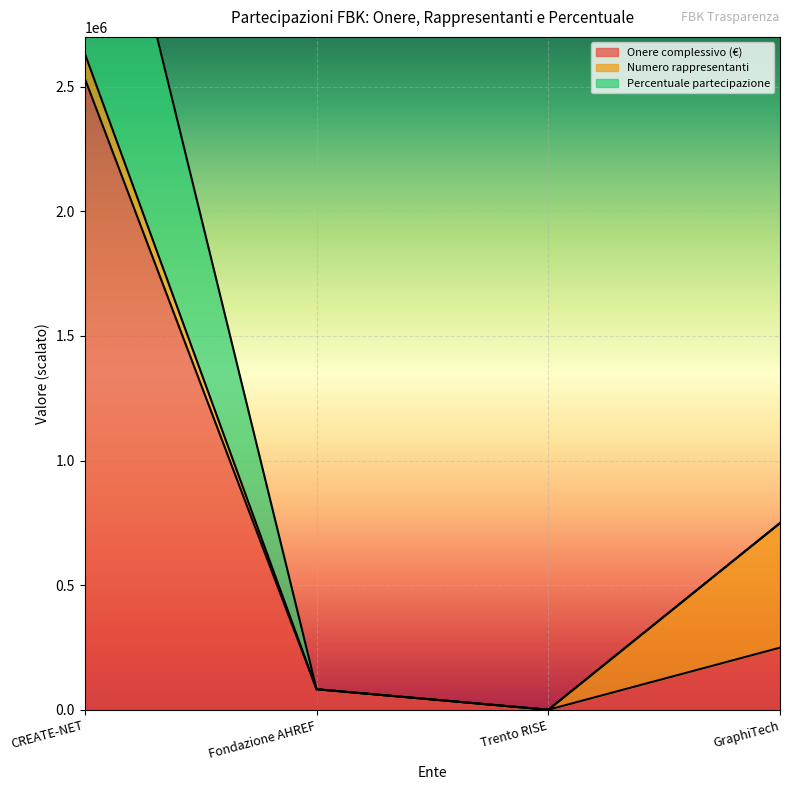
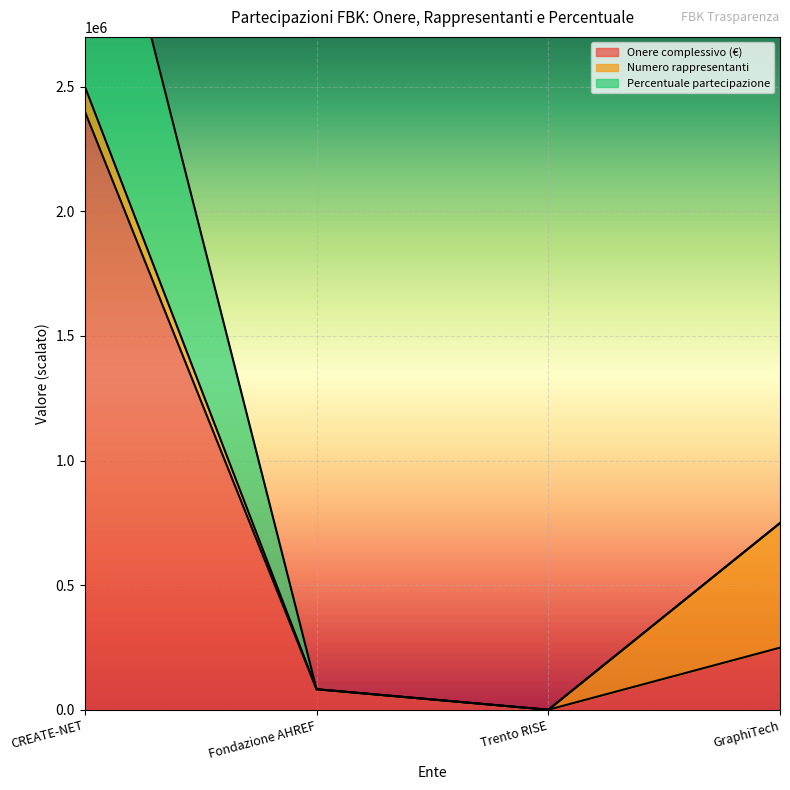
Onere complessivo (€), CREATE-NET: 2530000 -> 2400000
